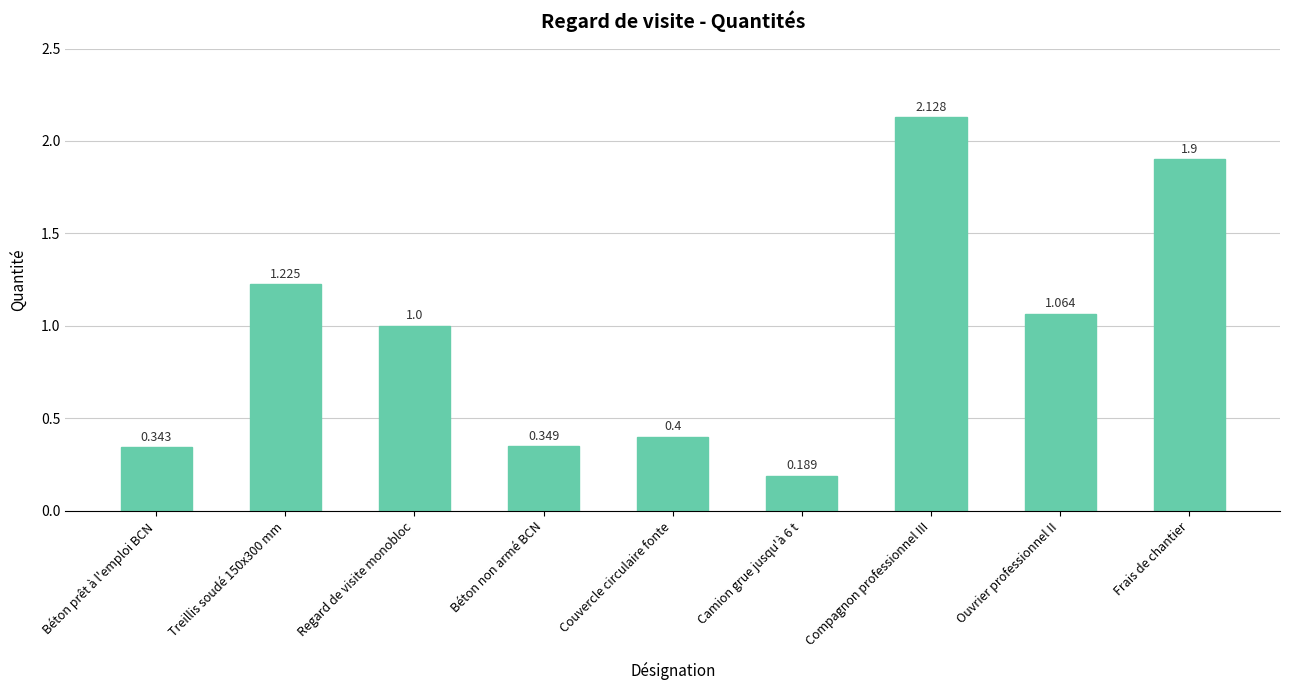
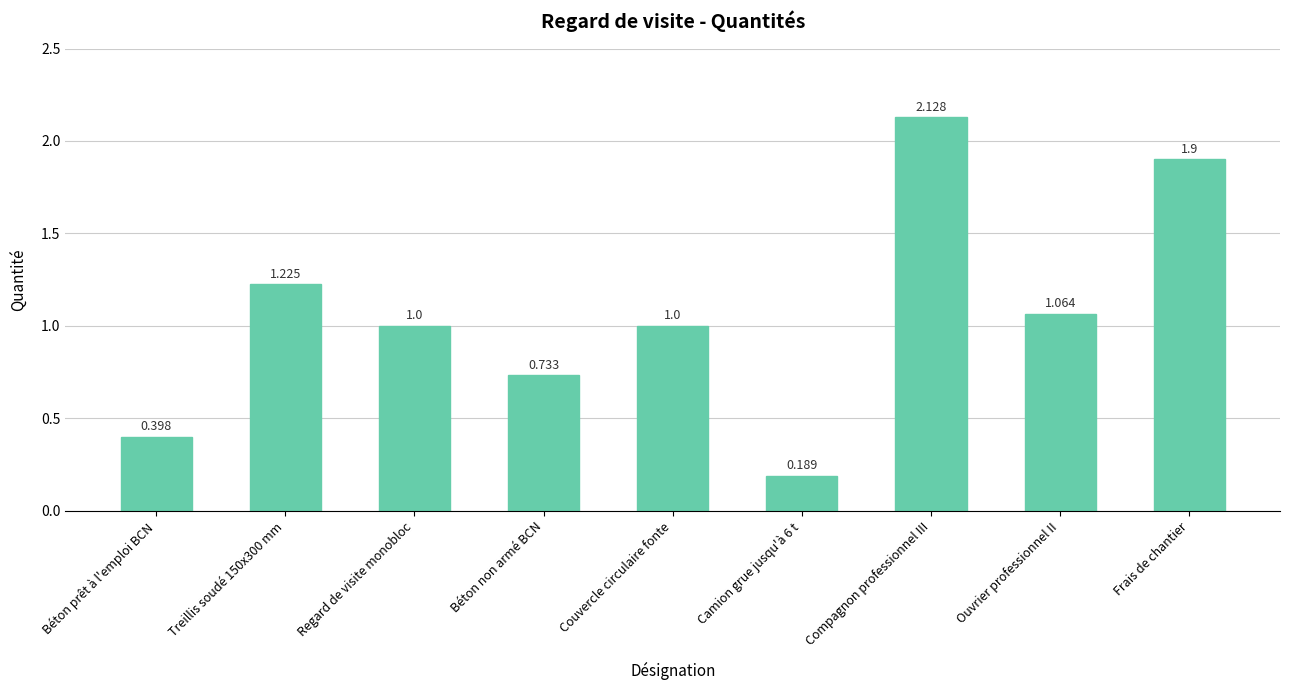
Béton prêt à l'emploi BCN: 0.343 -> 0.398
Béton non armé BCN: 0.349 -> 0.733
Couvercle circulaire fonte: 0.4 -> 1.0
